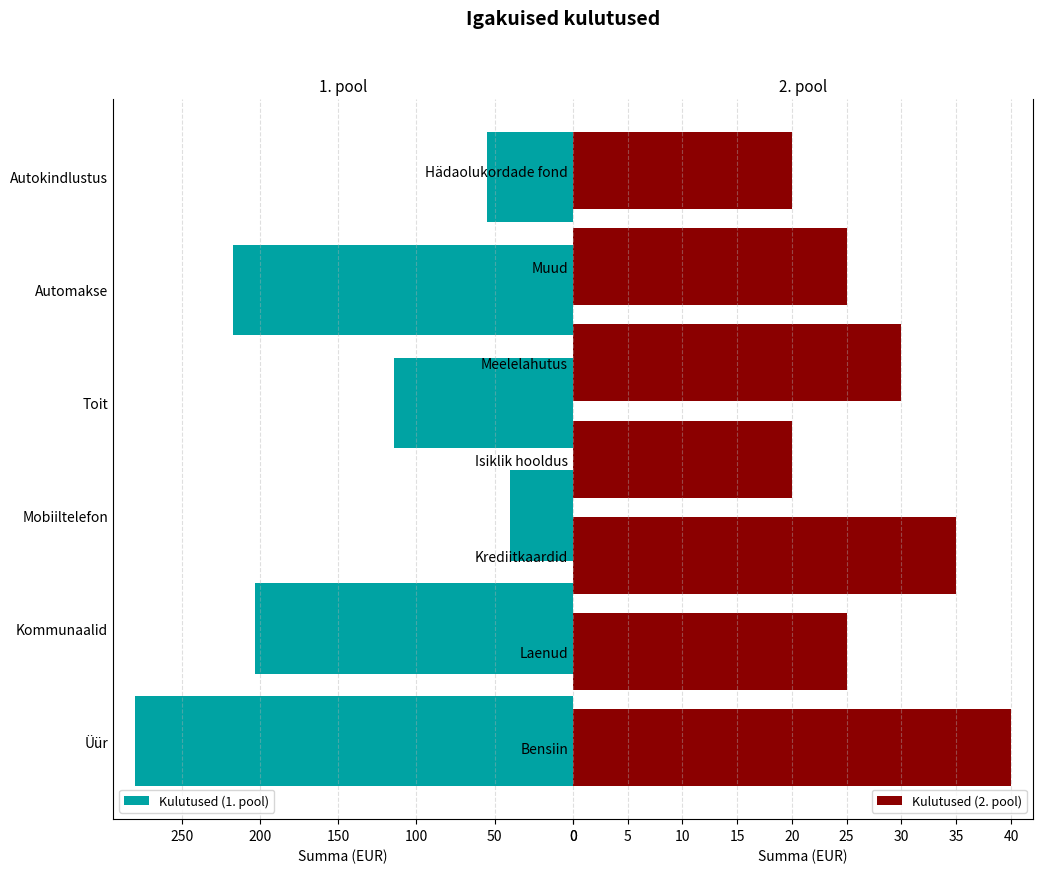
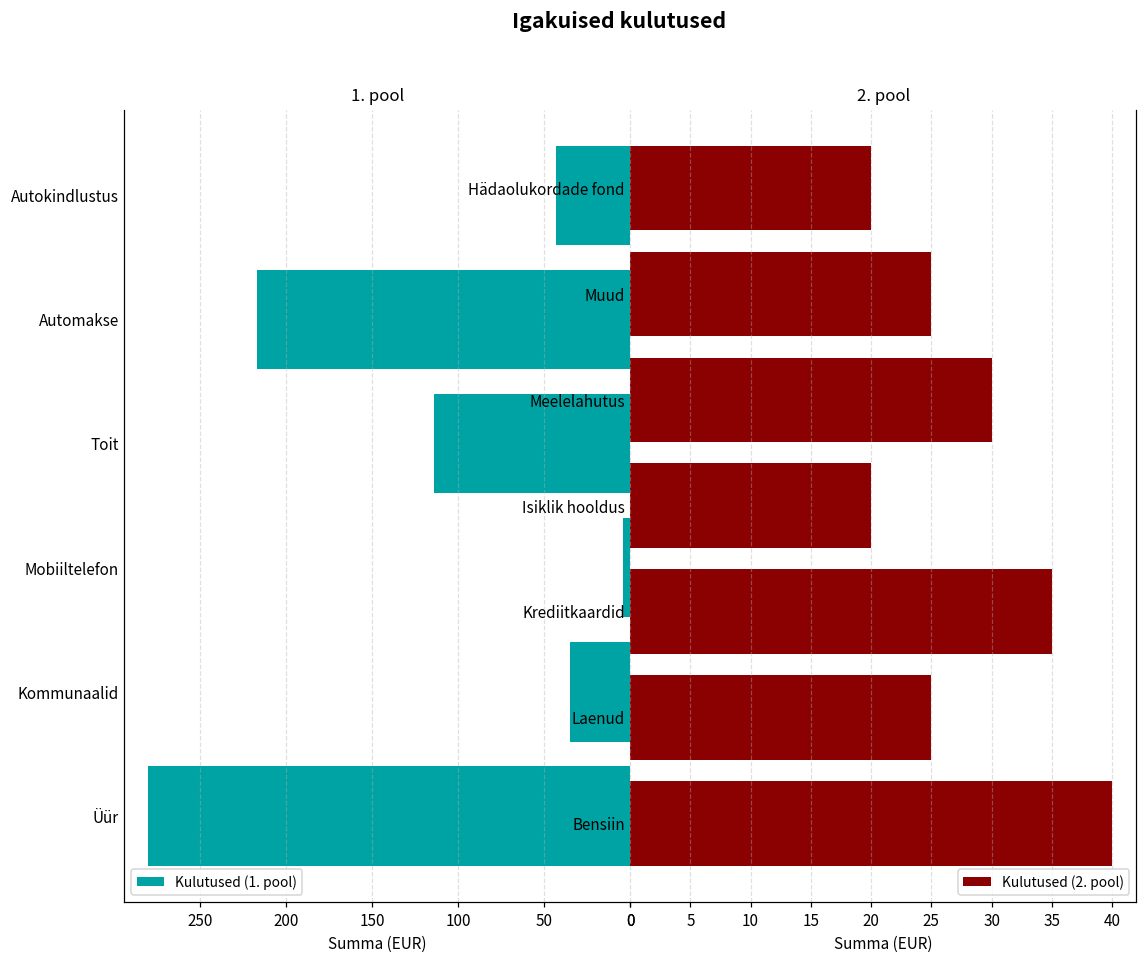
1. pool, Autokindlustus: 55 -> 43
1. pool, Mobiiltelefon: 40 -> 4
1. pool, Kommunaalid: 203 -> 35
